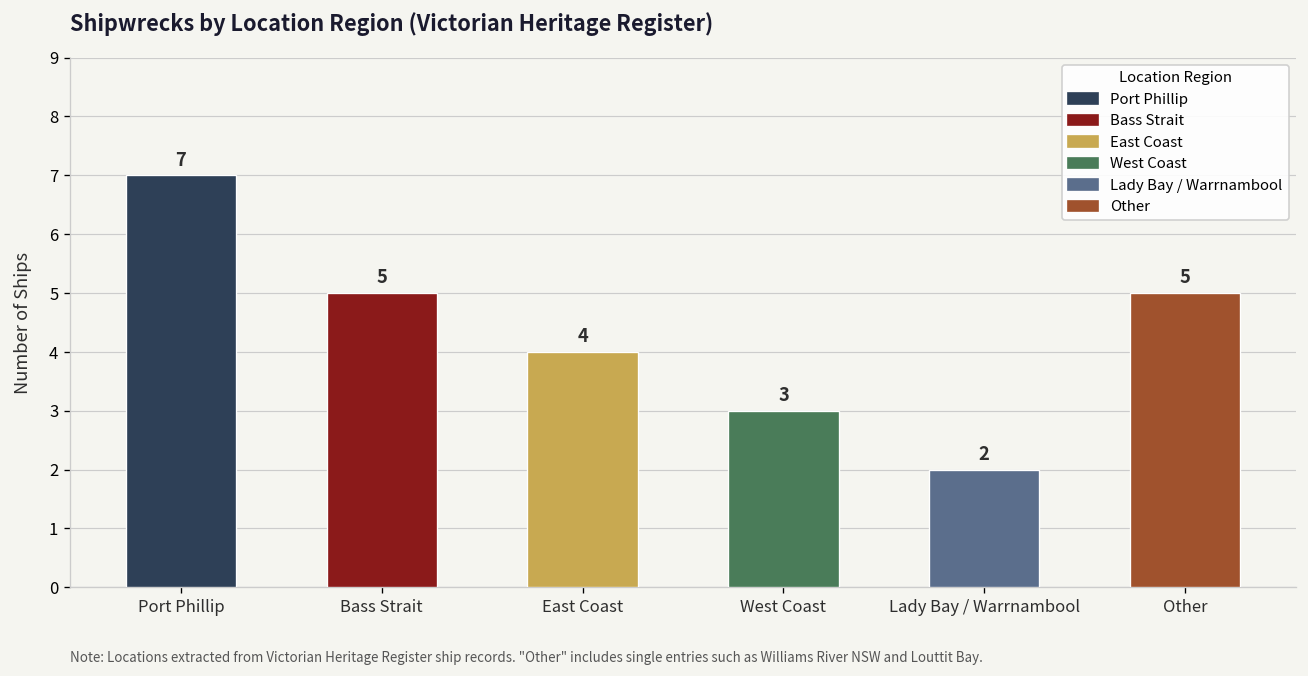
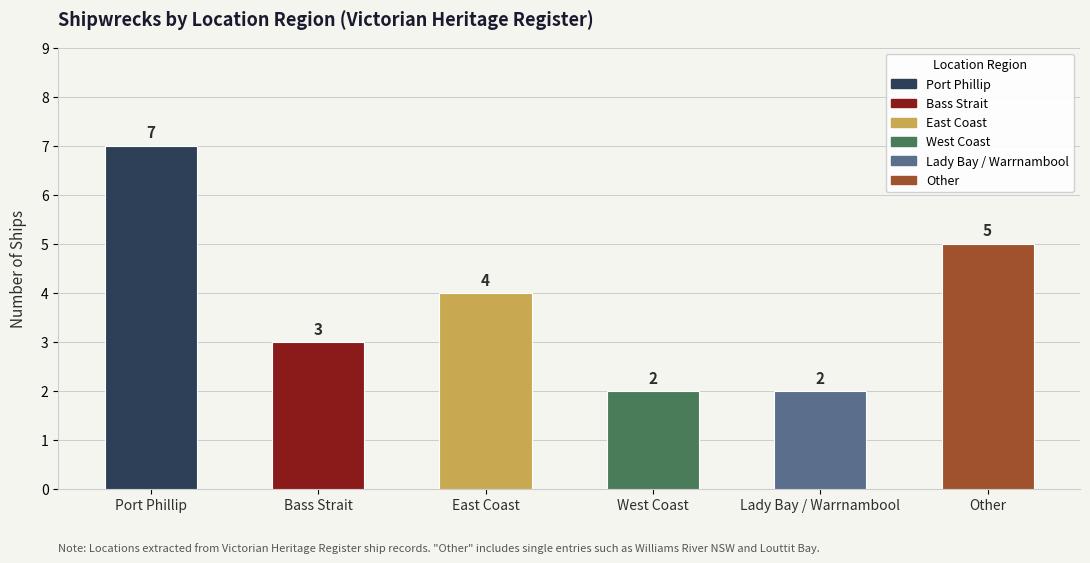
Bass Strait: 5 -> 3
West Coast: 3 -> 2
